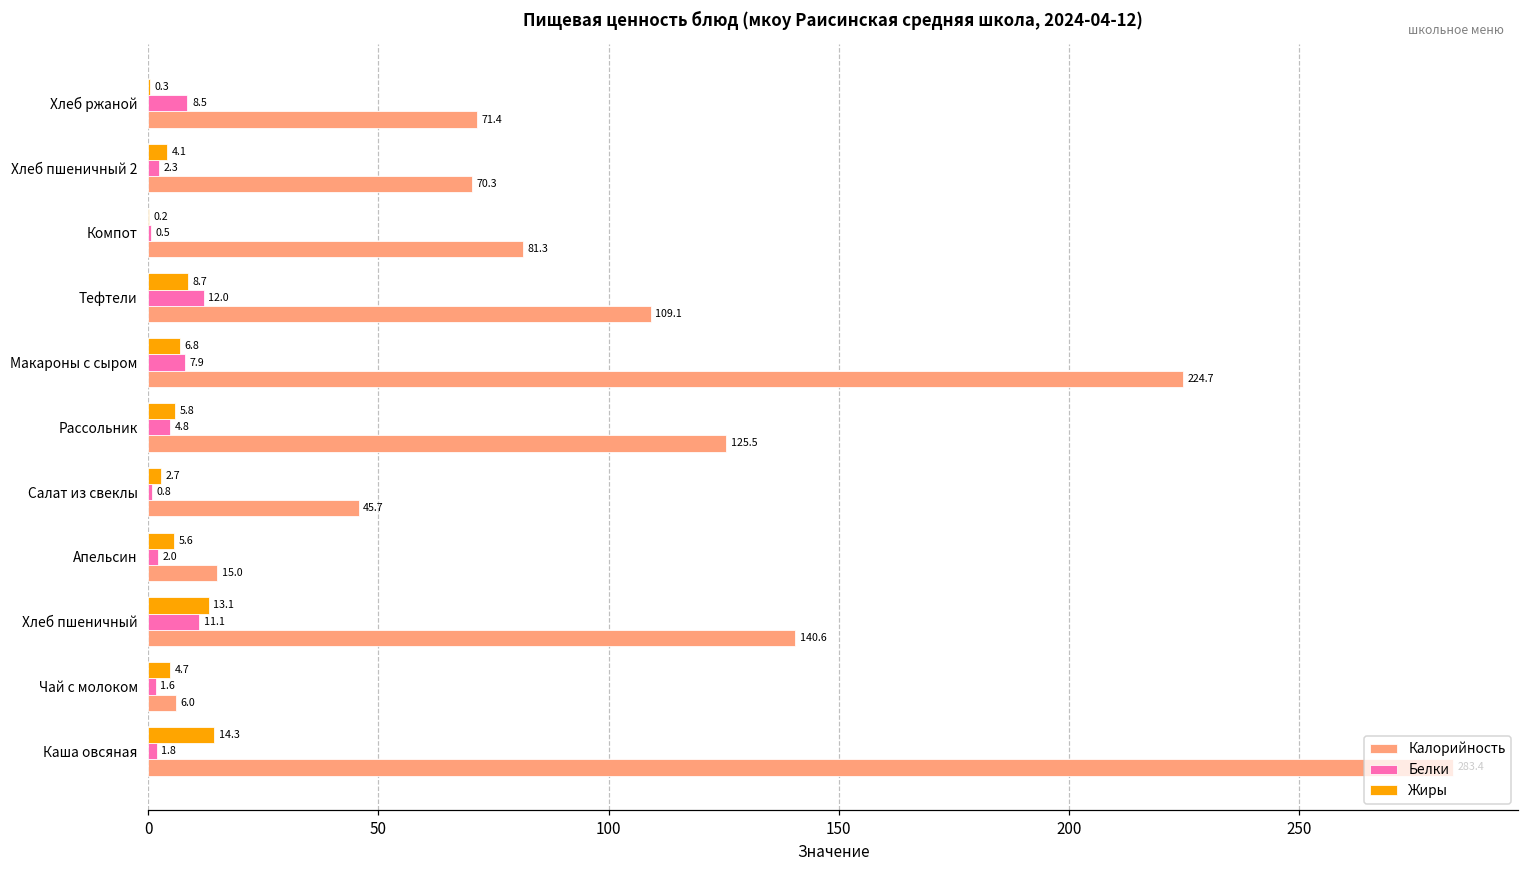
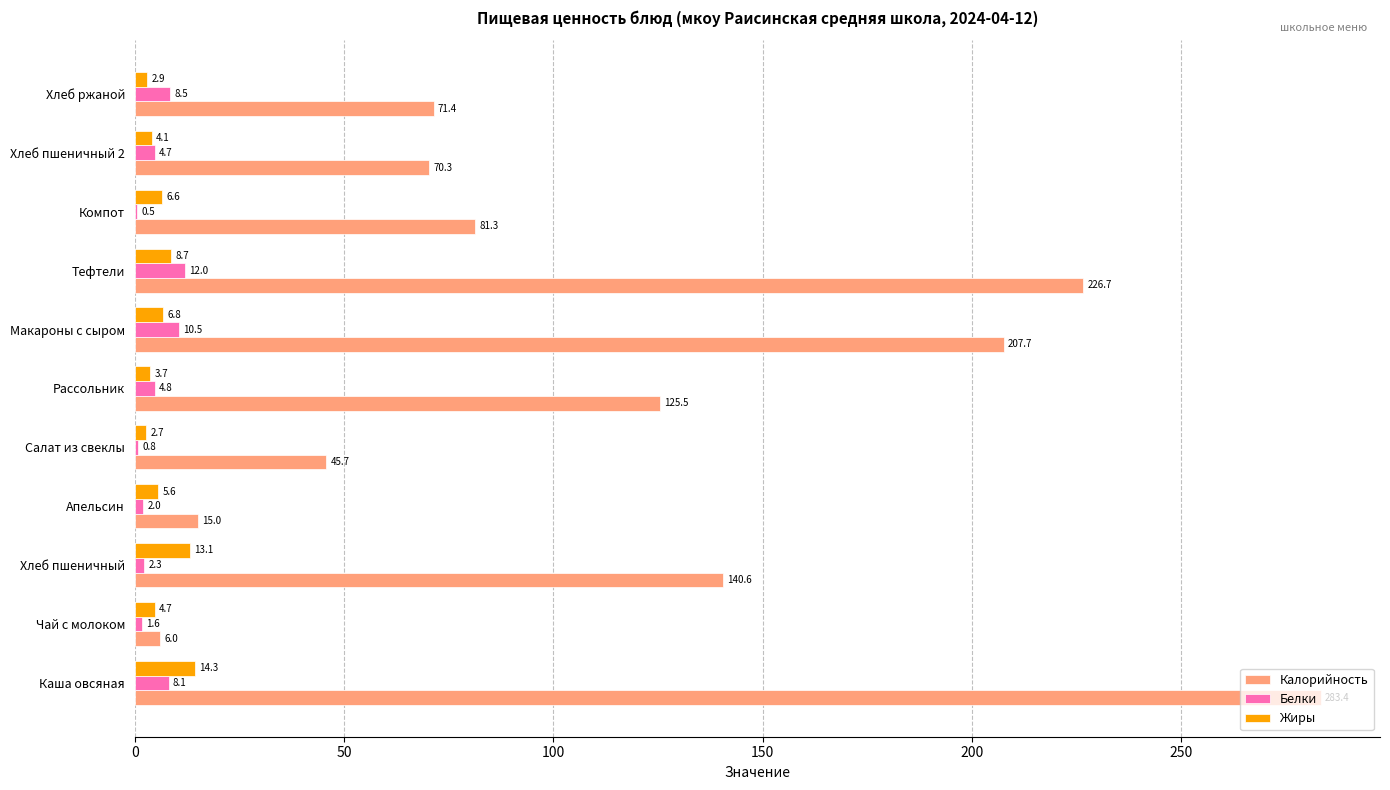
Жиры, Хлеб ржаной: 0.3 -> 2.9
Белки, Хлеб пшеничный 2: 2.3 -> 4.7
Жиры, Компот: 0.2 -> 6.6
Калорийность, Тефтели: 109.1 -> 226.7
Белки, Макароны с сыром: 7.9 -> 10.5
Калорийность, Макароны с сыром: 224.7 -> 207.7
Жиры, Рассольник: 5.8 -> 3.7
Белки, Хлеб пшеничный: 11.1 -> 2.3
Белки, Каша овсяная: 1.8 -> 8.1
